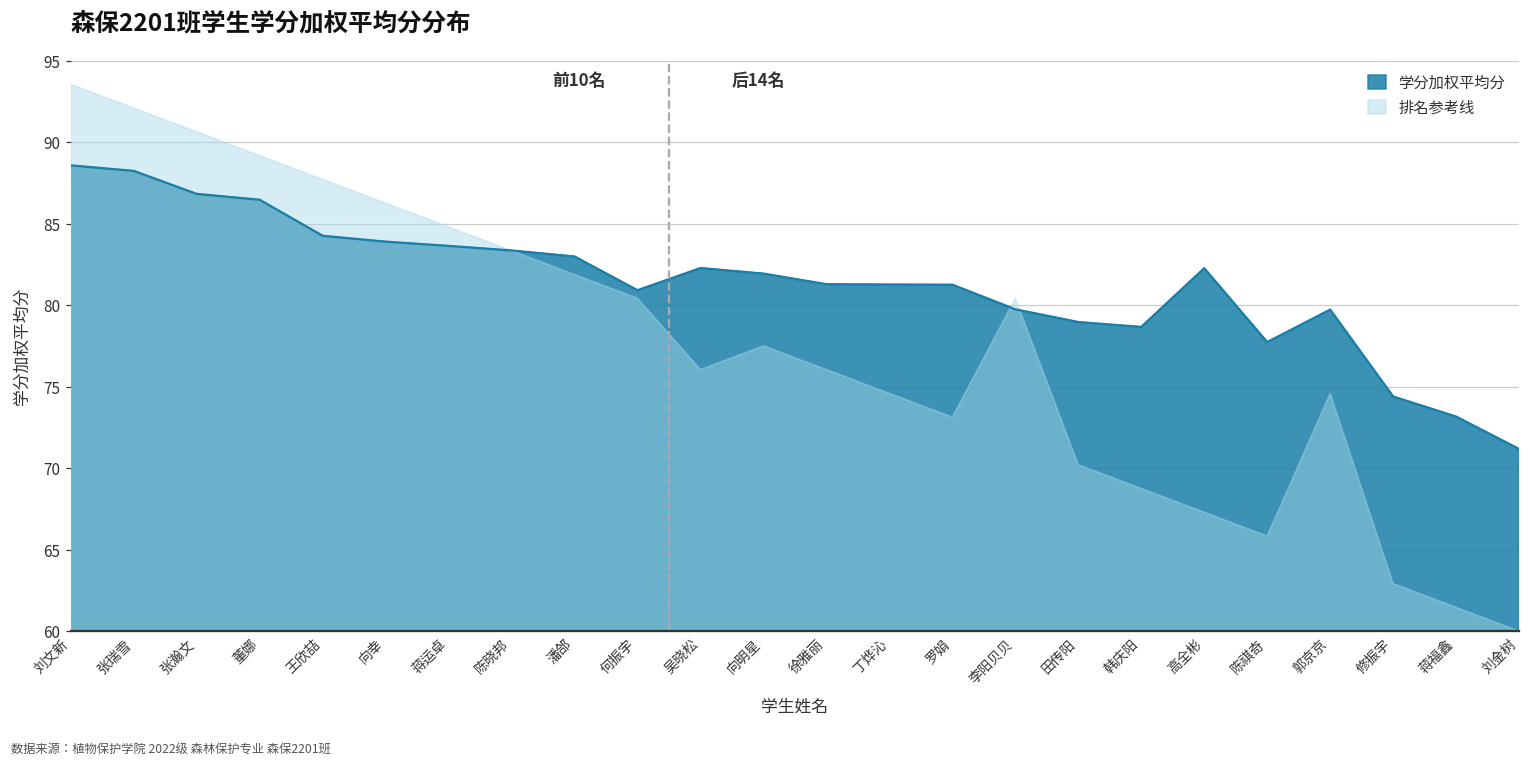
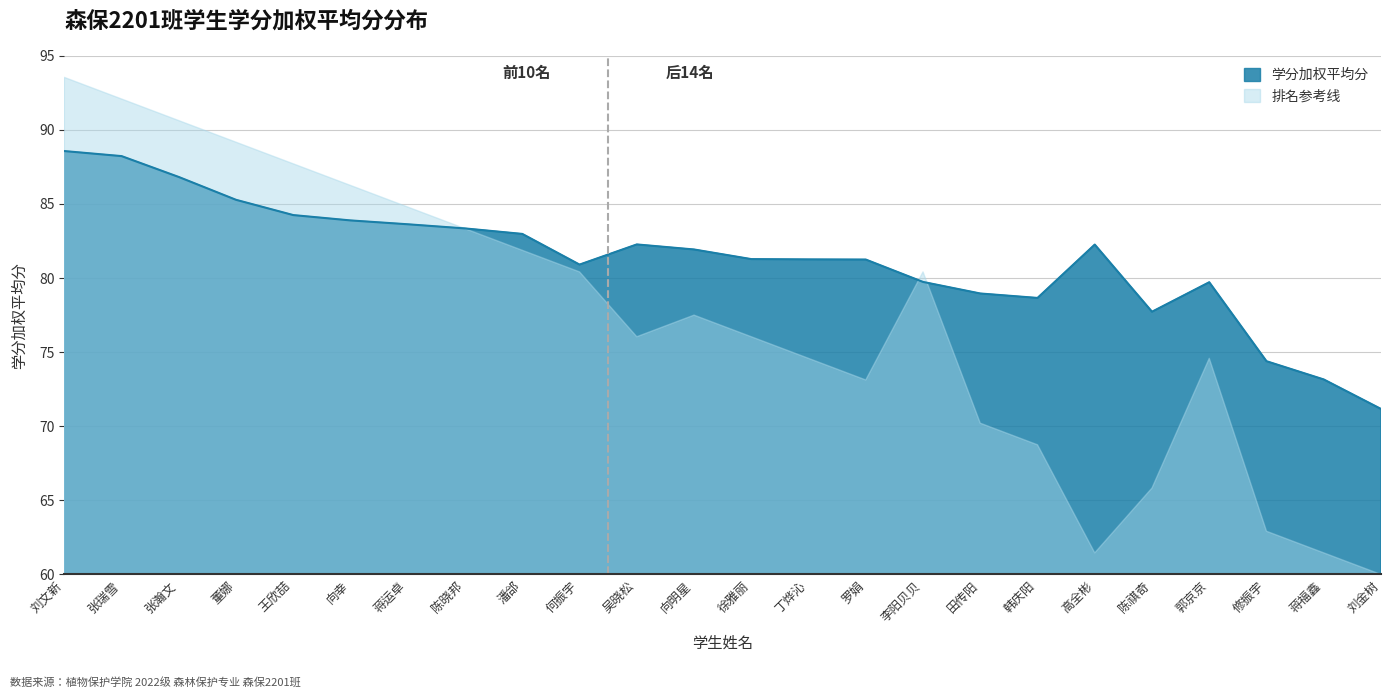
学分加权平均分, 董娜: 86.5 -> 85.3
排名参考线, 高全彬: 67.3 -> 61.5
